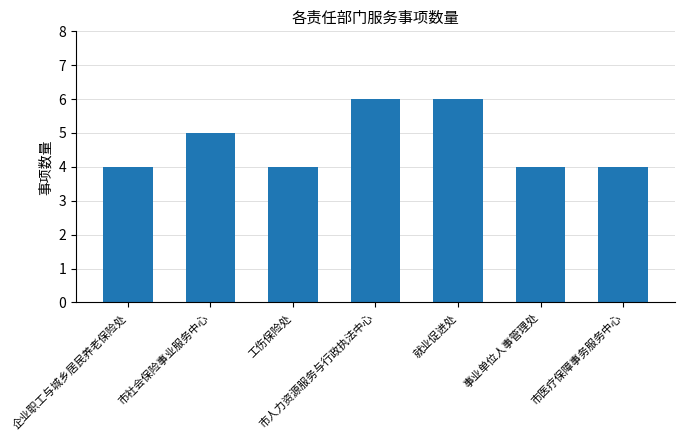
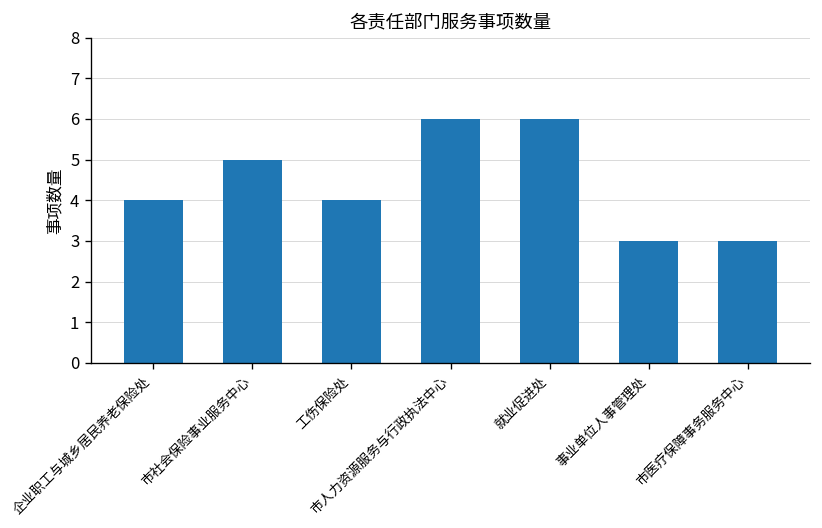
事业单位人事管理处: 4 -> 3
市医疗保障事务服务中心: 4 -> 3
